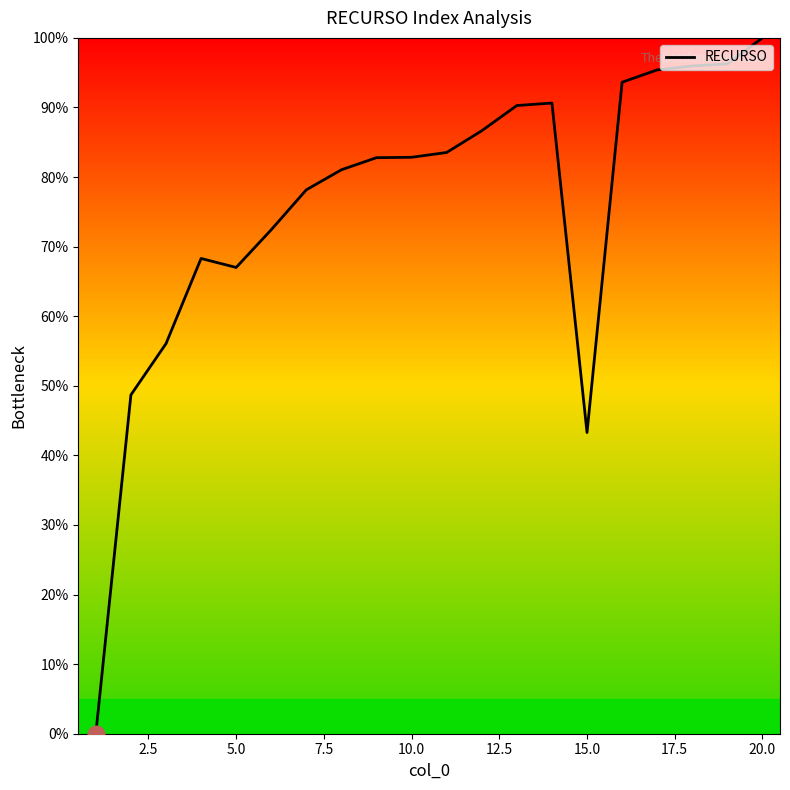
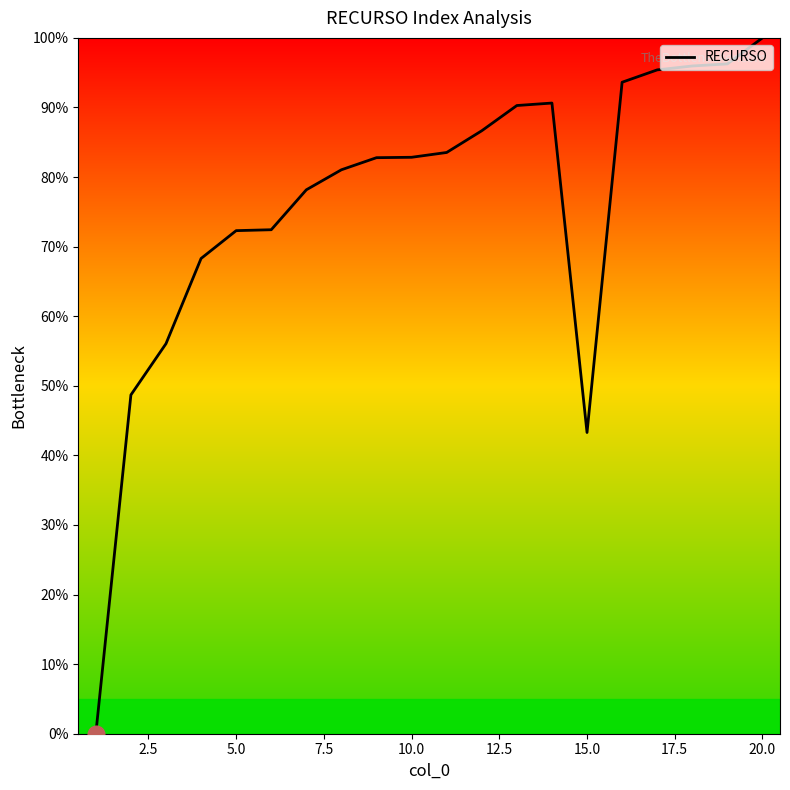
RECURSO, 5.0: 67% -> 72%
